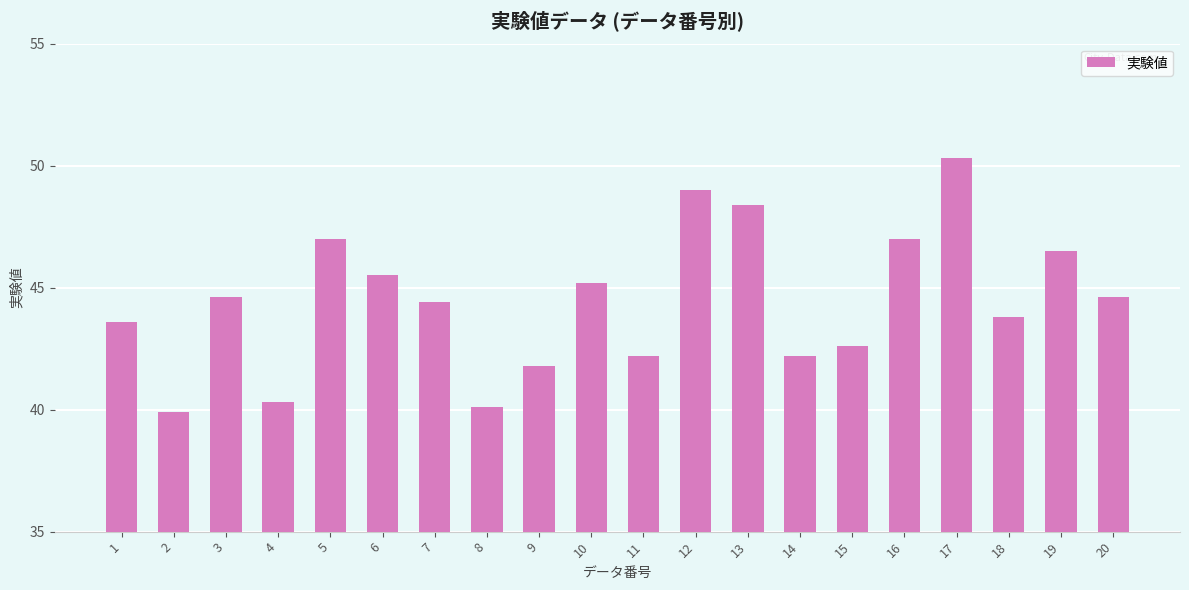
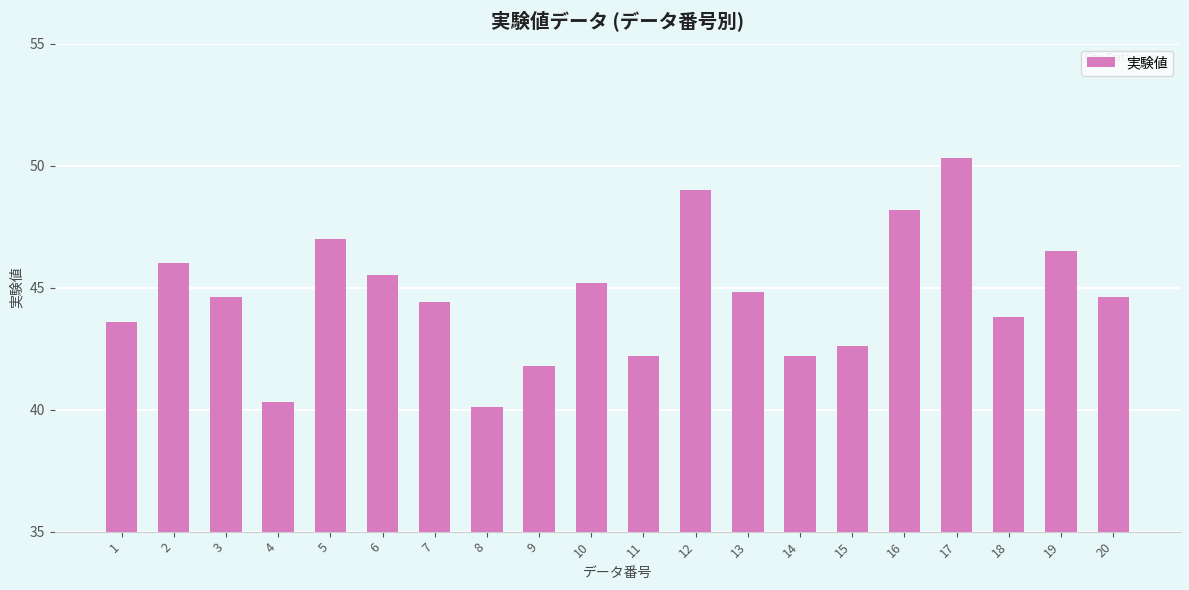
2: 39.9 -> 46.0
13: 48.4 -> 44.8
16: 47.0 -> 48.2
